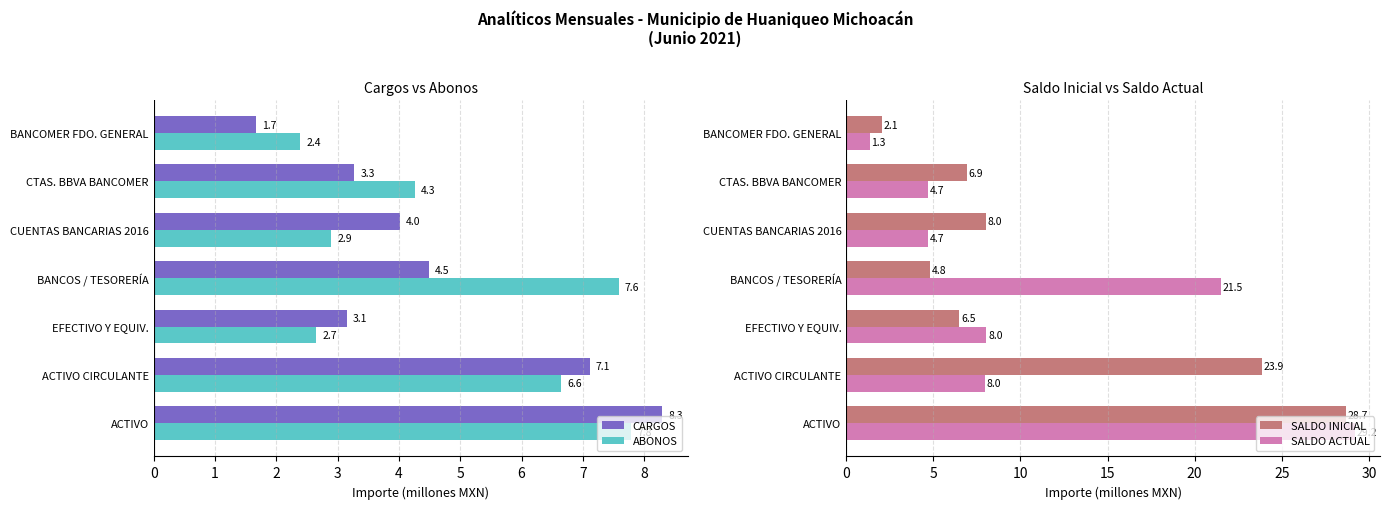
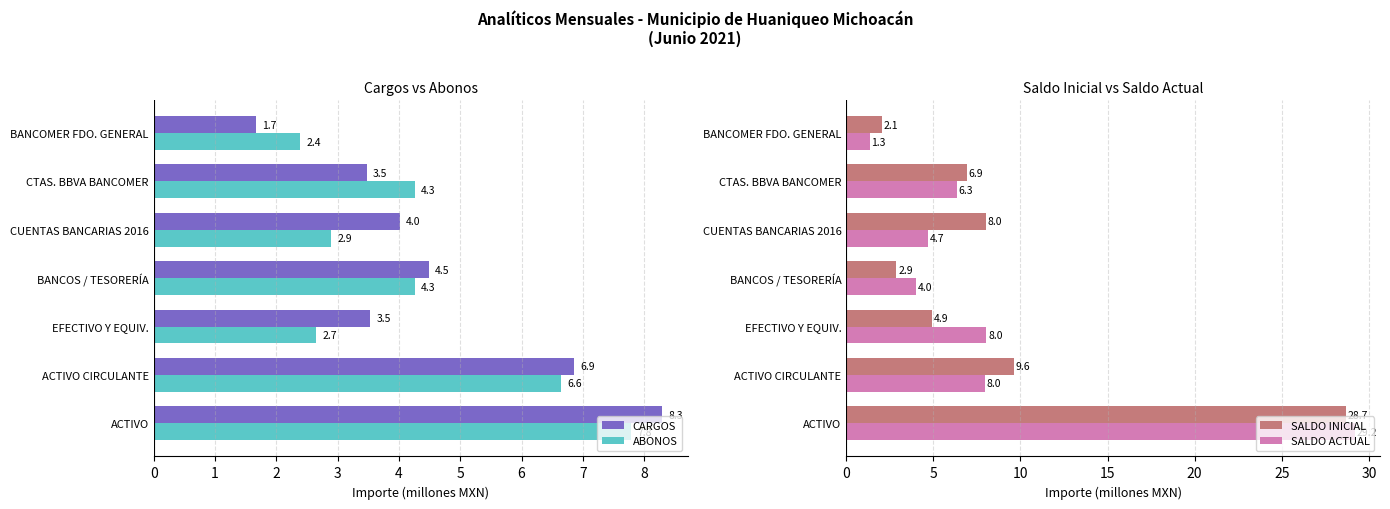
Cargos vs Abonos, CARGOS, CTAS. BBVA BANCOMER: 3.3 -> 3.5
Cargos vs Abonos, ABONOS, BANCOS / TESORERÍA: 7.6 -> 4.3
Cargos vs Abonos, CARGOS, EFECTIVO Y EQUIV.: 3.1 -> 3.5
Cargos vs Abonos, CARGOS, ACTIVO CIRCULANTE: 7.1 -> 6.9
Saldo Inicial vs Saldo Actual, SALDO ACTUAL, CTAS. BBVA BANCOMER: 4.7 -> 6.3
Saldo Inicial vs Saldo Actual, SALDO INICIAL, BANCOS / TESORERÍA: 4.8 -> 2.9
Saldo Inicial vs Saldo Actual, SALDO ACTUAL, BANCOS / TESORERÍA: 21.5 -> 4.0
Saldo Inicial vs Saldo Actual, SALDO INICIAL, EFECTIVO Y EQUIV.: 6.5 -> 4.9
Saldo Inicial vs Saldo Actual, SALDO INICIAL, ACTIVO CIRCULANTE: 23.9 -> 9.6
